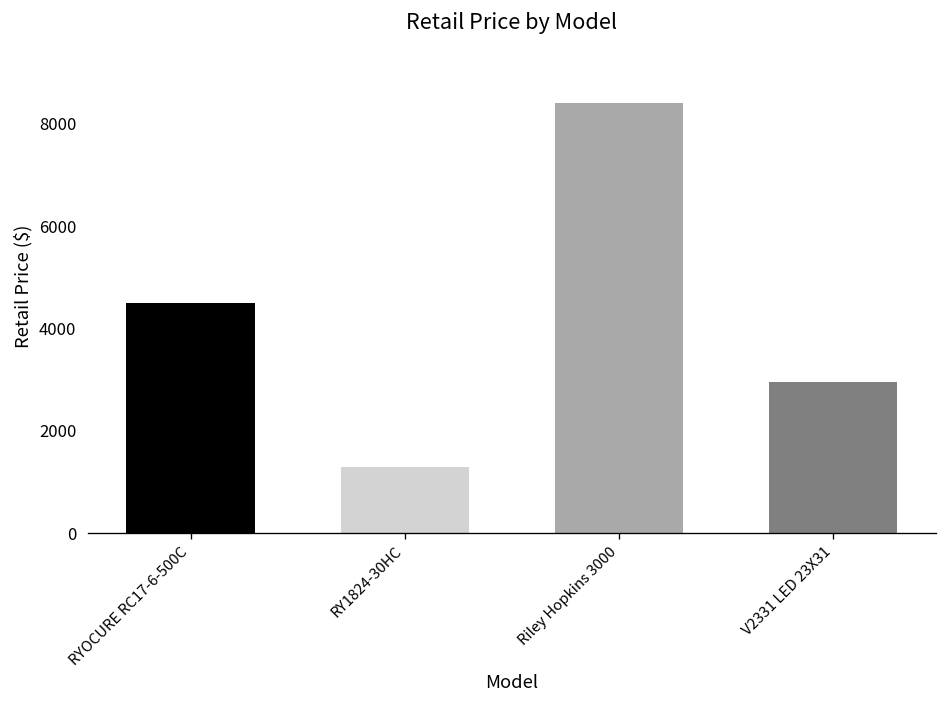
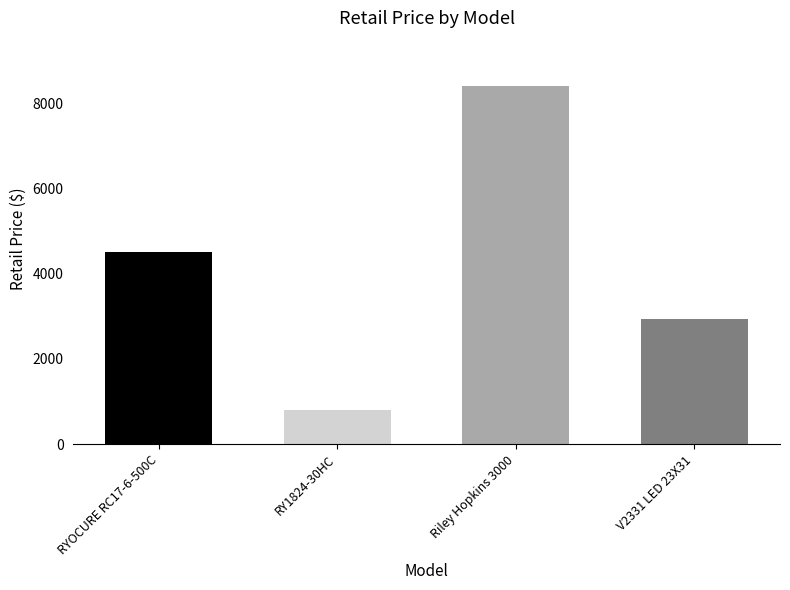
RY1824-30HC: 1300 -> 800
